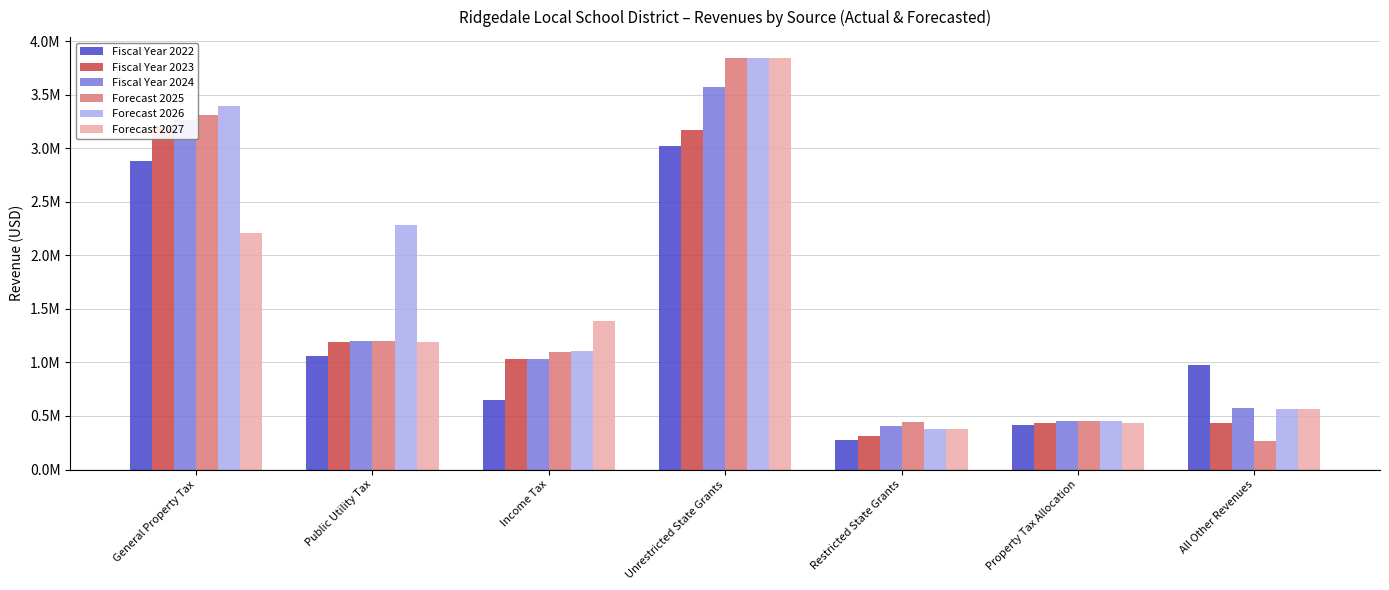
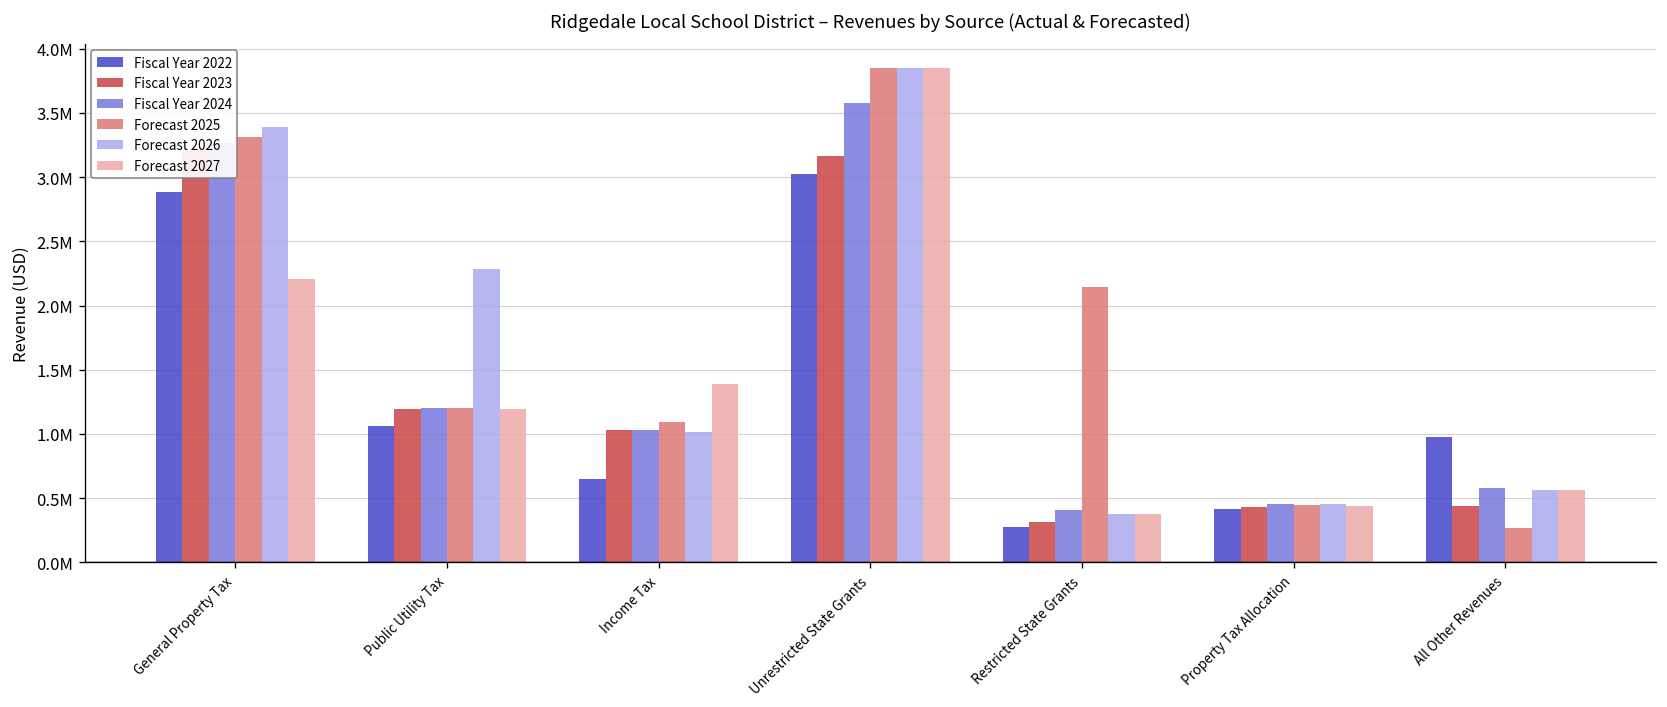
Forecast 2026, Income Tax: 1110000 -> 1010000
Forecast 2025, Restricted State Grants: 450000 -> 2150000
